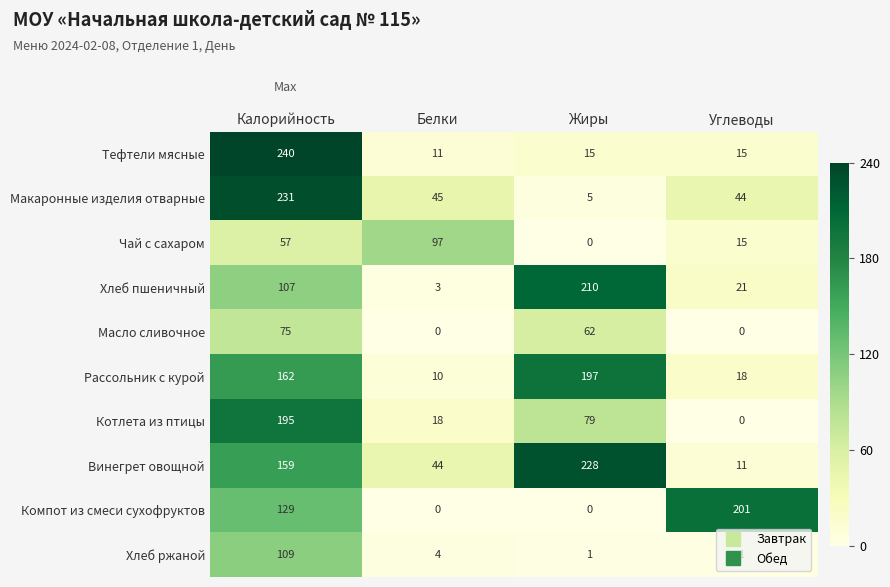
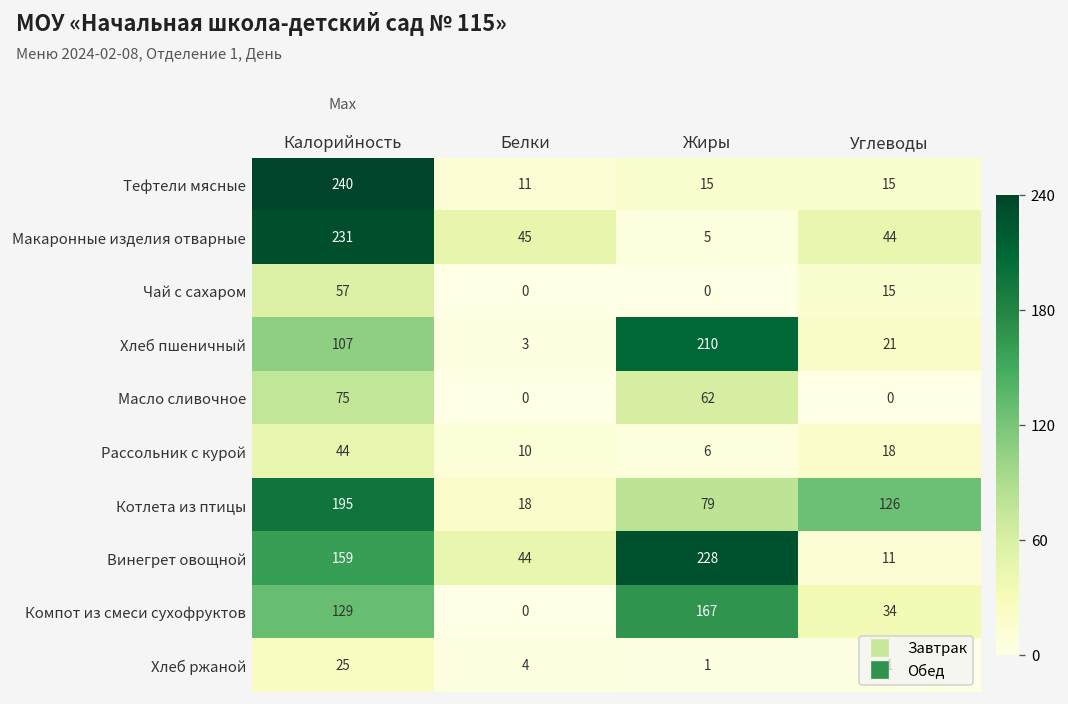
Чай с сахаром, Белки: 97 -> 0
Рассольник с курой, Калорийность: 162 -> 44
Рассольник с курой, Жиры: 197 -> 6
Котлета из птицы, Углеводы: 0 -> 126
Компот из смеси сухофруктов, Жиры: 0 -> 167
Компот из смеси сухофруктов, Углеводы: 201 -> 34
Хлеб ржаной, Калорийность: 109 -> 25
